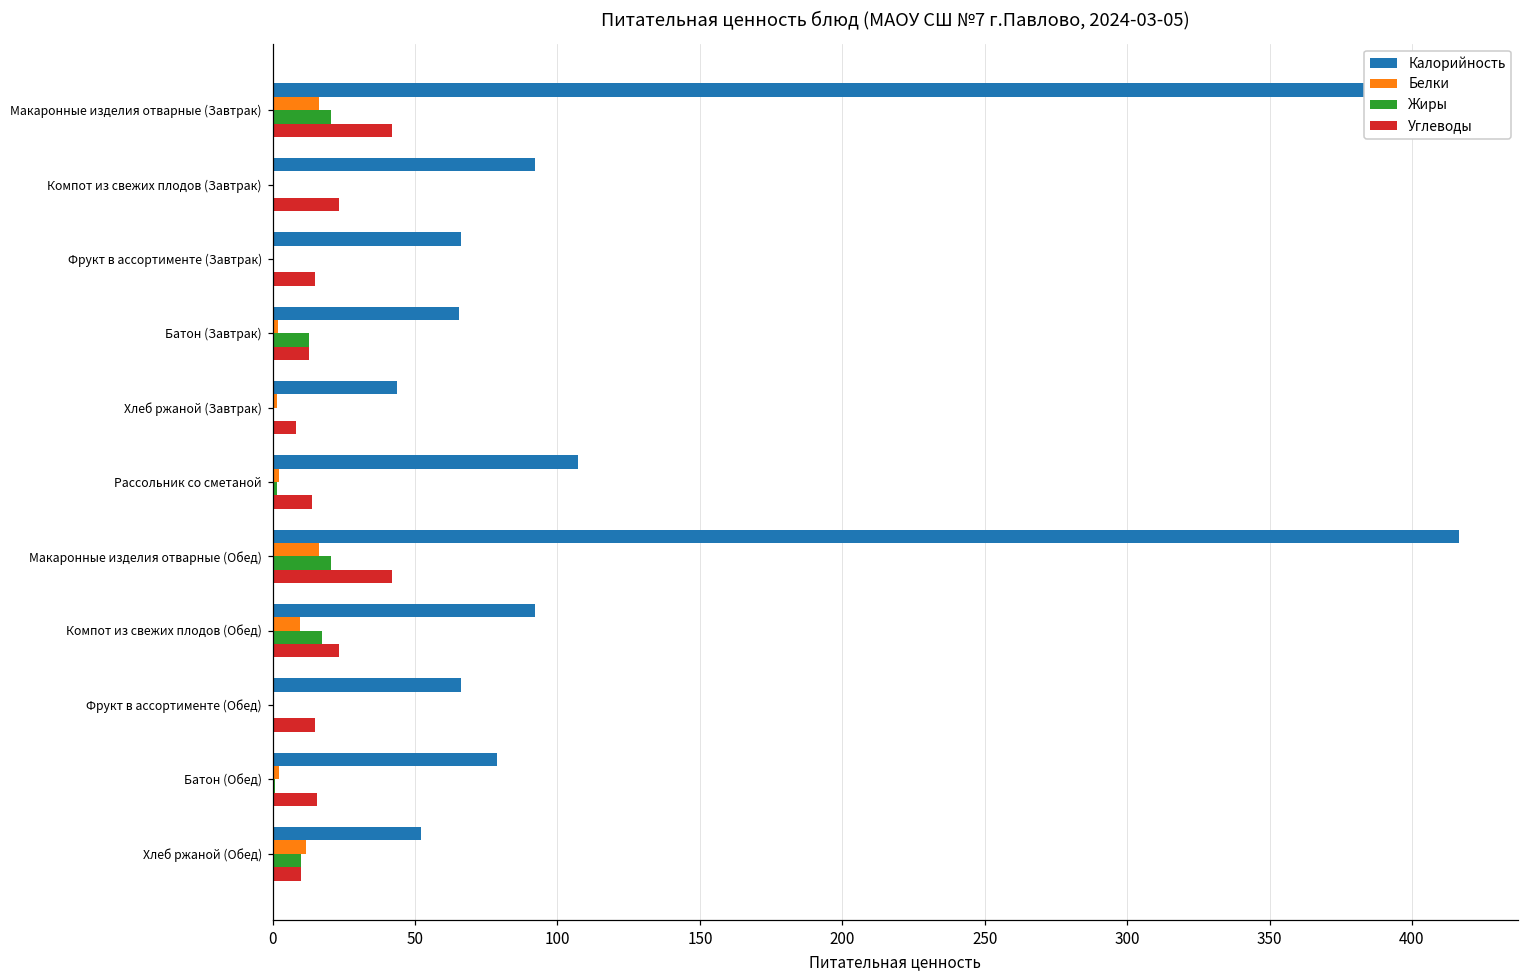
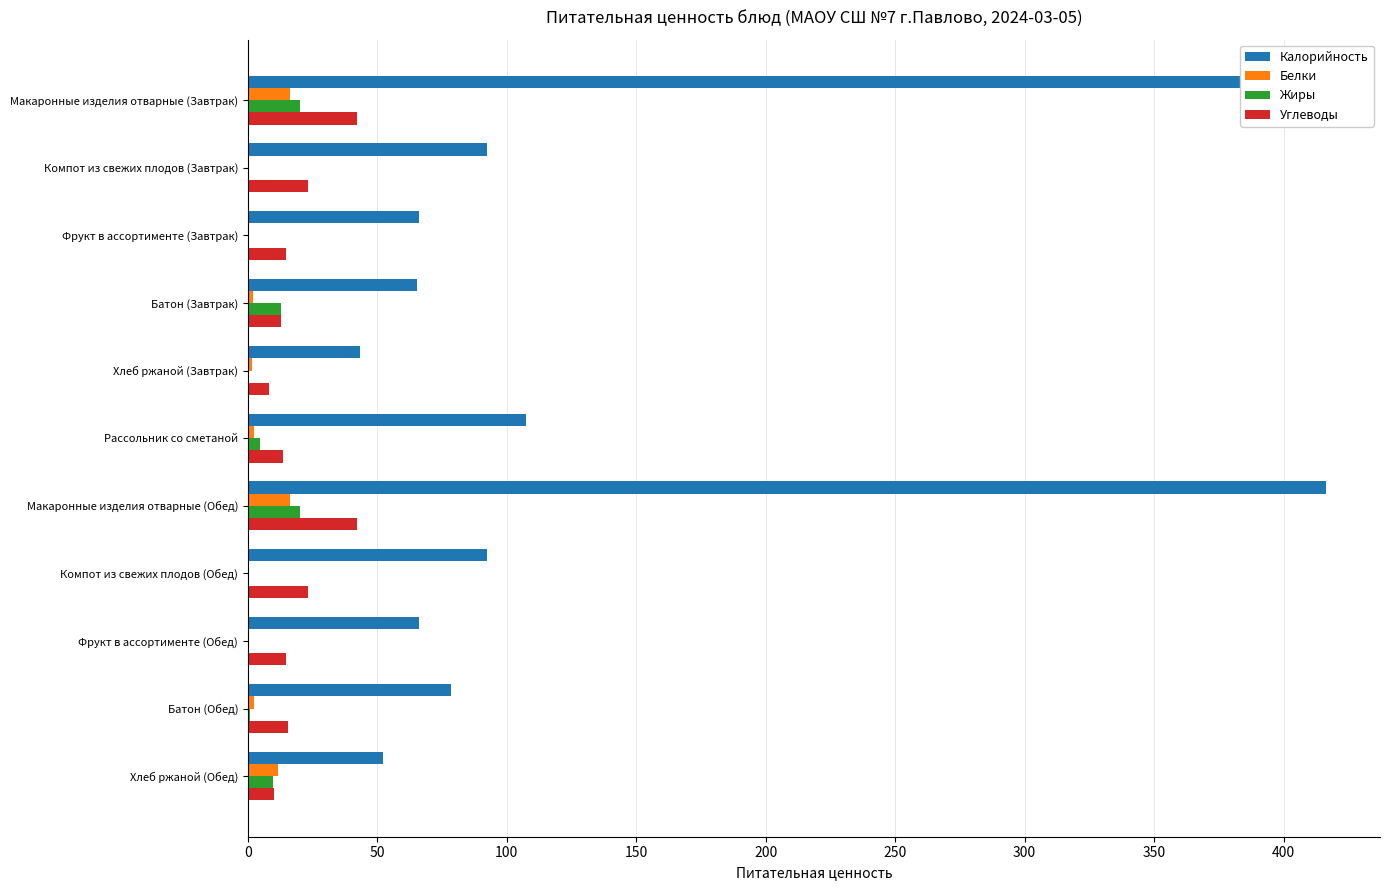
Жиры, Рассольник со сметаной: 2 -> 5
Белки, Компот из свежих плодов (Обед): 10 -> 0
Жиры, Компот из свежих плодов (Обед): 17 -> 0
